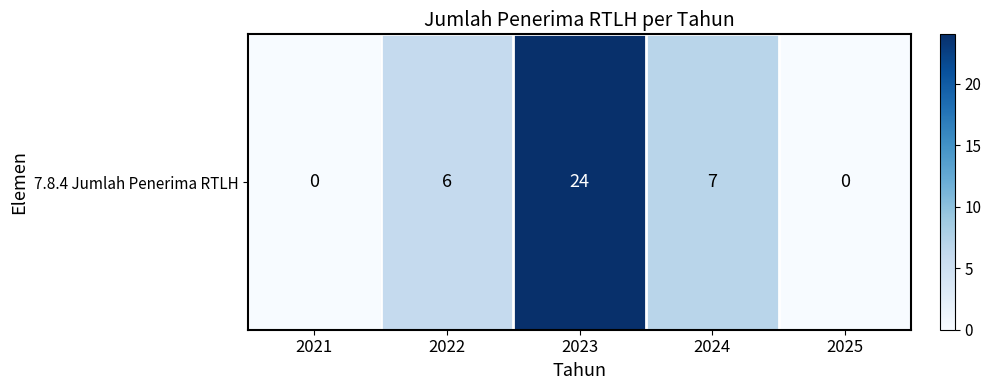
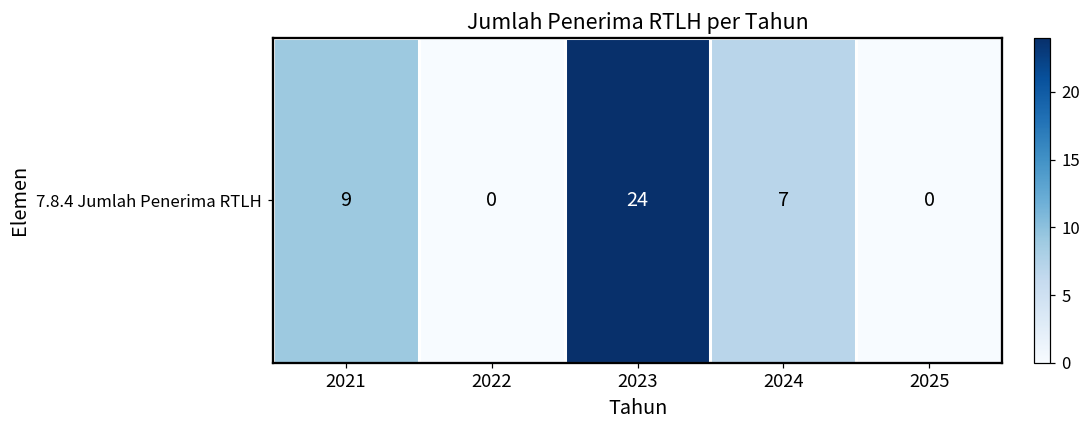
7.8.4 Jumlah Penerima RTLH, 2021: 0 -> 9
7.8.4 Jumlah Penerima RTLH, 2022: 6 -> 0
